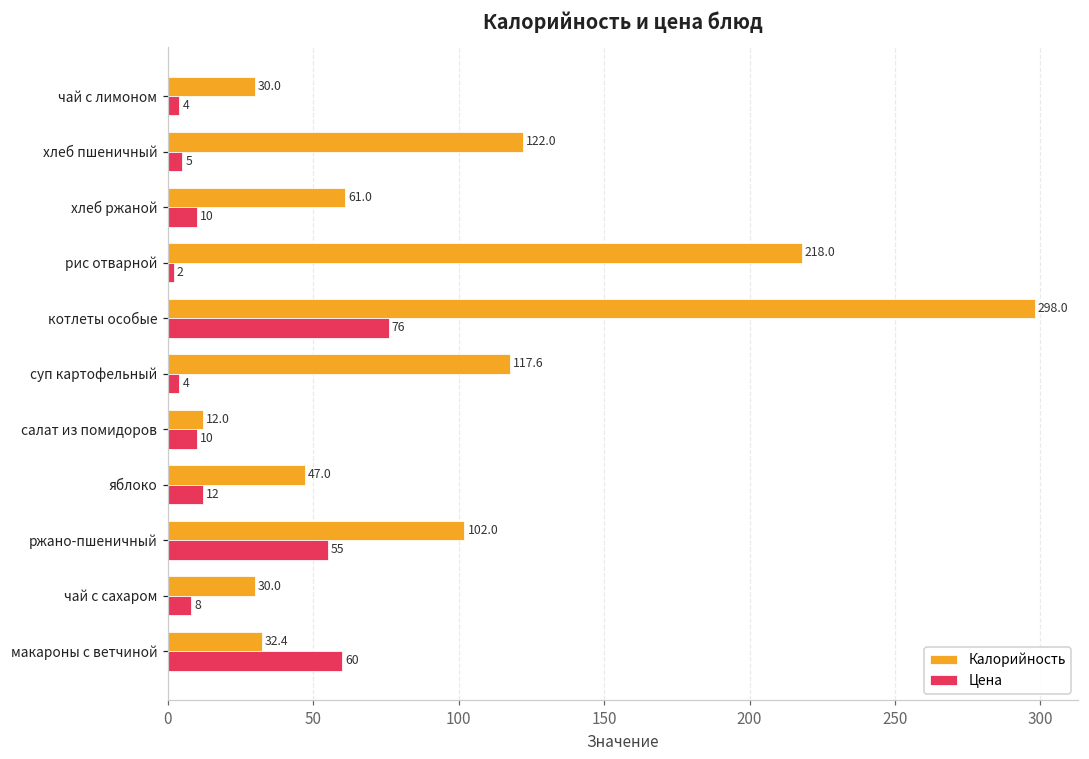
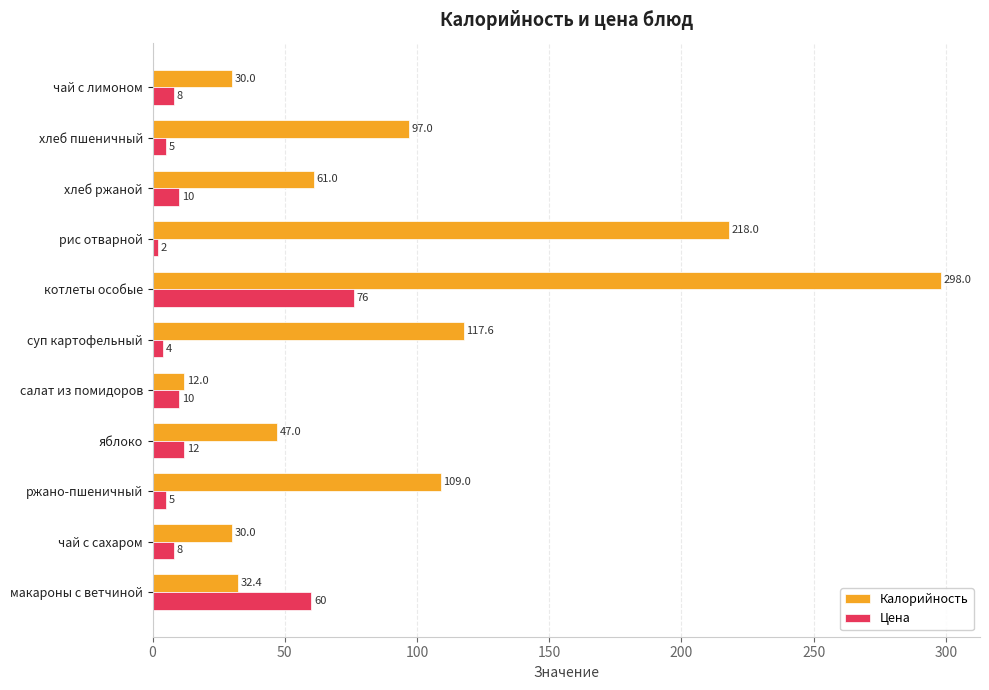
Цена, чай с лимоном: 4 -> 8
Калорийность, хлеб пшеничный: 122.0 -> 97.0
Калорийность, ржано-пшеничный: 102.0 -> 109.0
Цена, ржано-пшеничный: 55 -> 5
